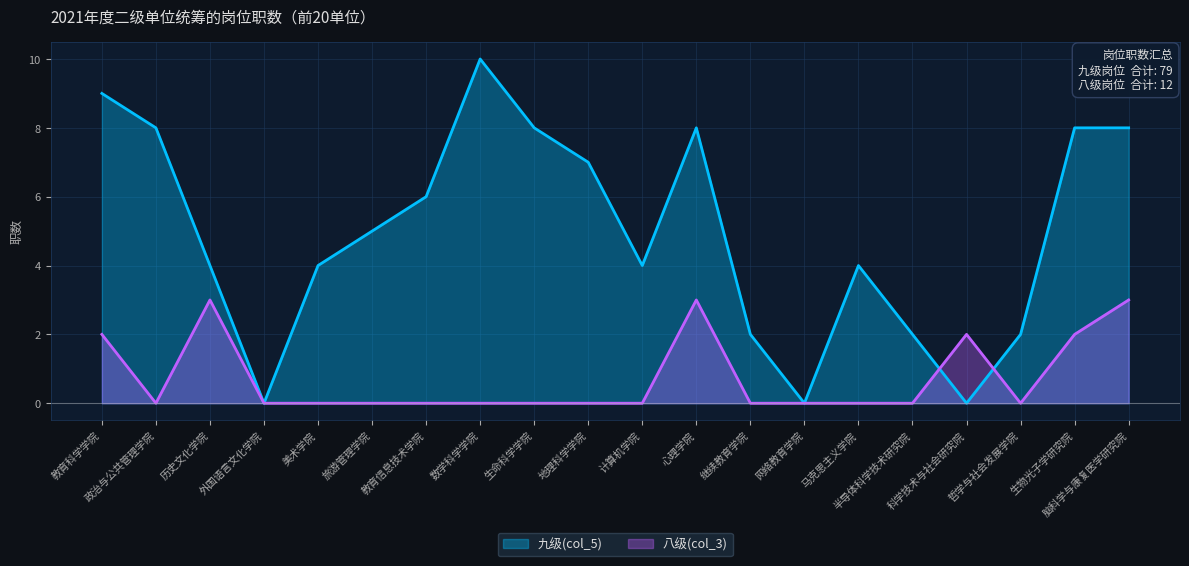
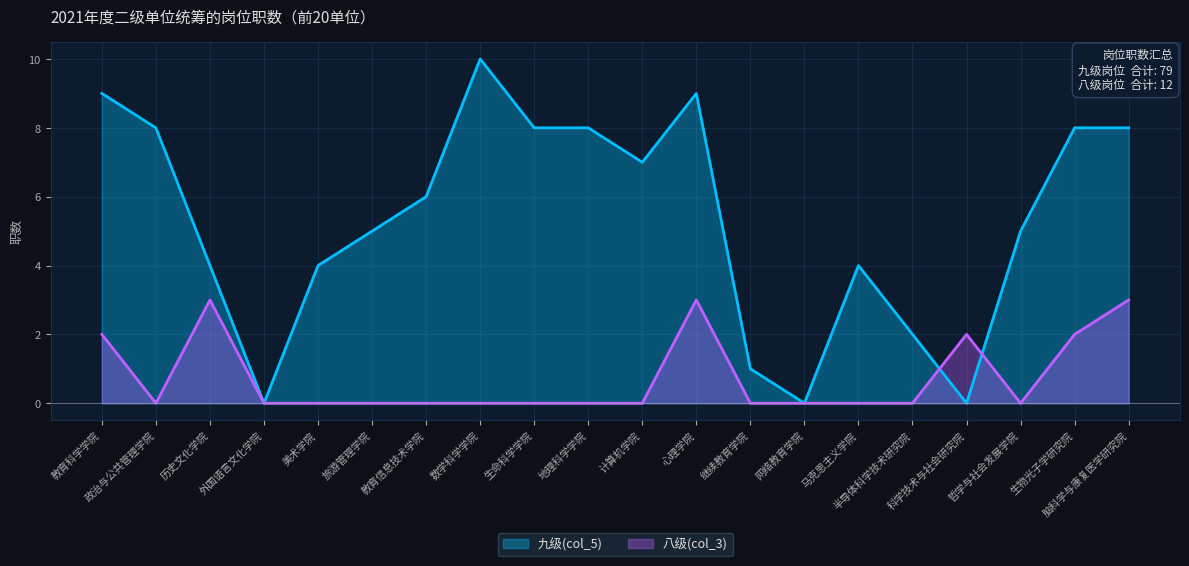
九级(col_5), 地理科学学院: 7 -> 8
九级(col_5), 计算机学院: 4 -> 7
九级(col_5), 心理学院: 8 -> 9
九级(col_5), 继续教育学院: 2 -> 1
九级(col_5), 哲学与社会发展学院: 2 -> 5
